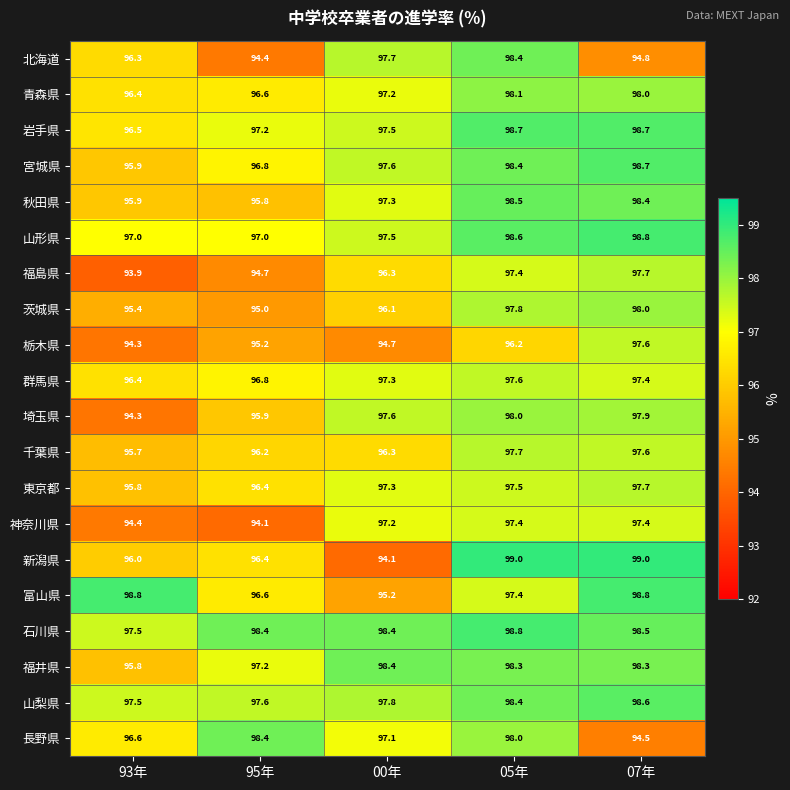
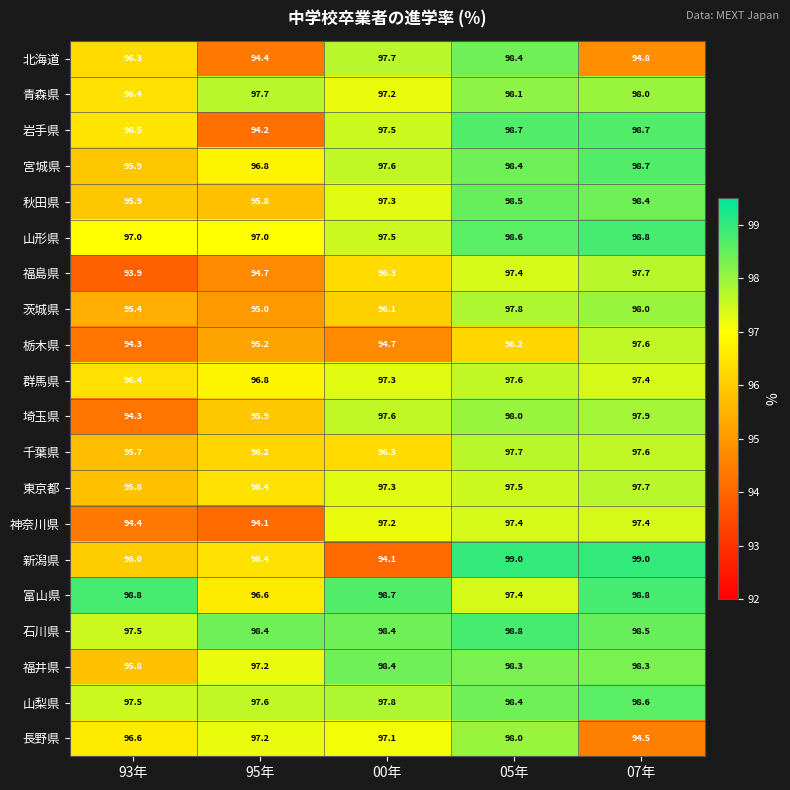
青森県, 95年: 96.6 -> 97.7
岩手県, 95年: 97.2 -> 94.2
富山県, 00年: 95.2 -> 98.7
長野県, 95年: 98.4 -> 97.2
